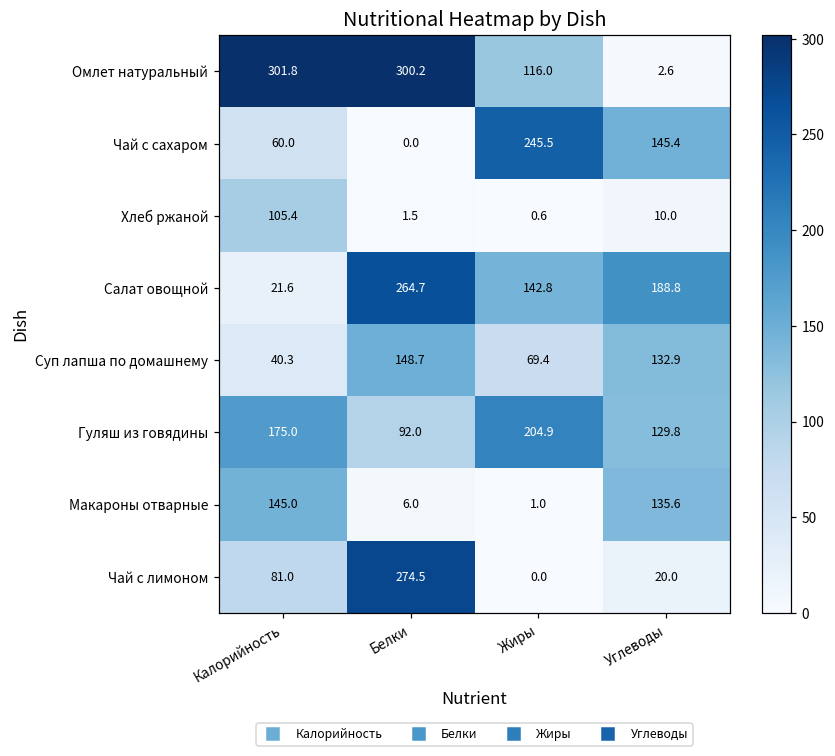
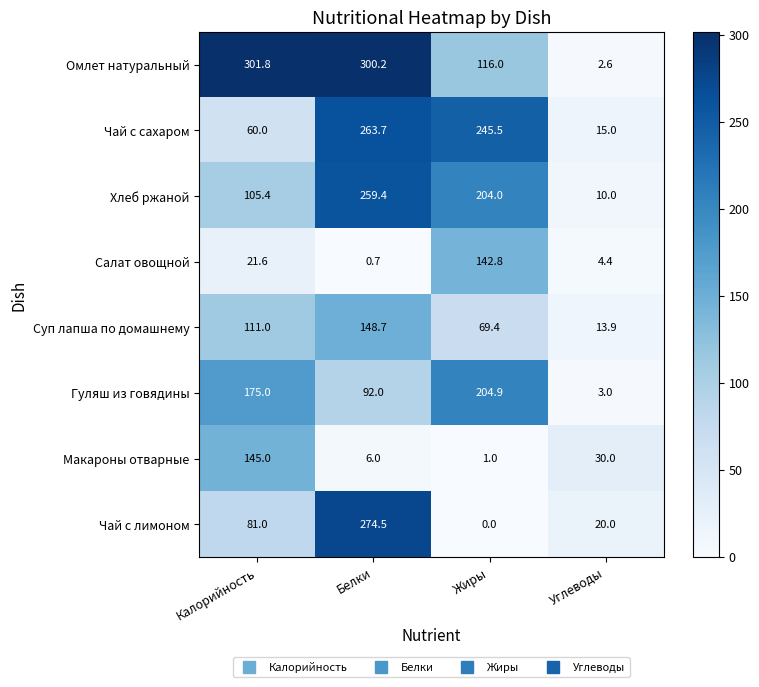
Чай с сахаром, Белки: 0.0 -> 263.7
Чай с сахаром, Углеводы: 145.4 -> 15.0
Хлеб ржаной, Белки: 1.5 -> 259.4
Хлеб ржаной, Жиры: 0.6 -> 204.0
Салат овощной, Белки: 264.7 -> 0.7
Салат овощной, Углеводы: 188.8 -> 4.4
Суп лапша по домашнему, Калорийность: 40.3 -> 111.0
Суп лапша по домашнему, Углеводы: 132.9 -> 13.9
Гуляш из говядины, Углеводы: 129.8 -> 3.0
Макароны отварные, Углеводы: 135.6 -> 30.0
